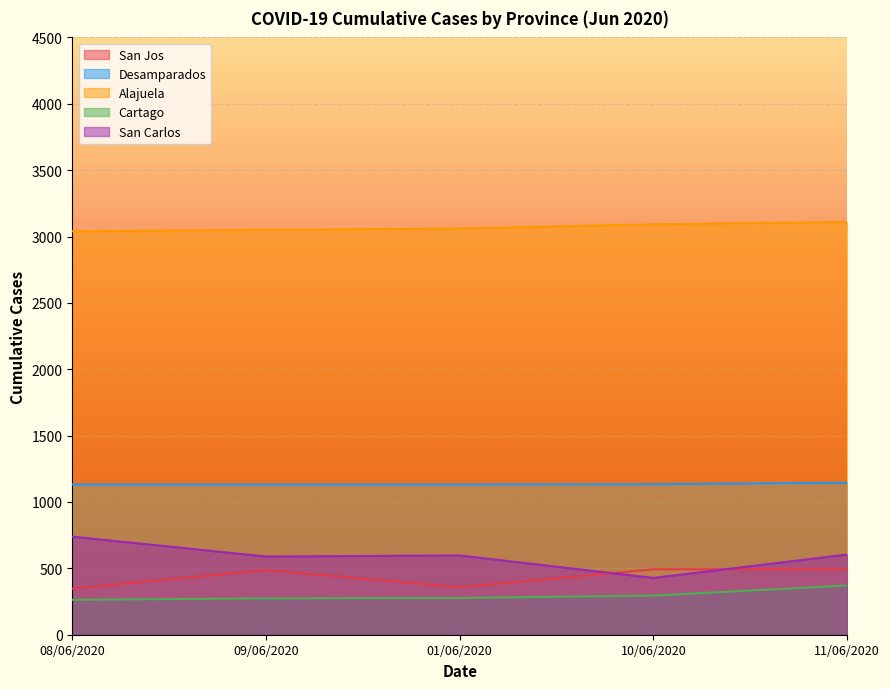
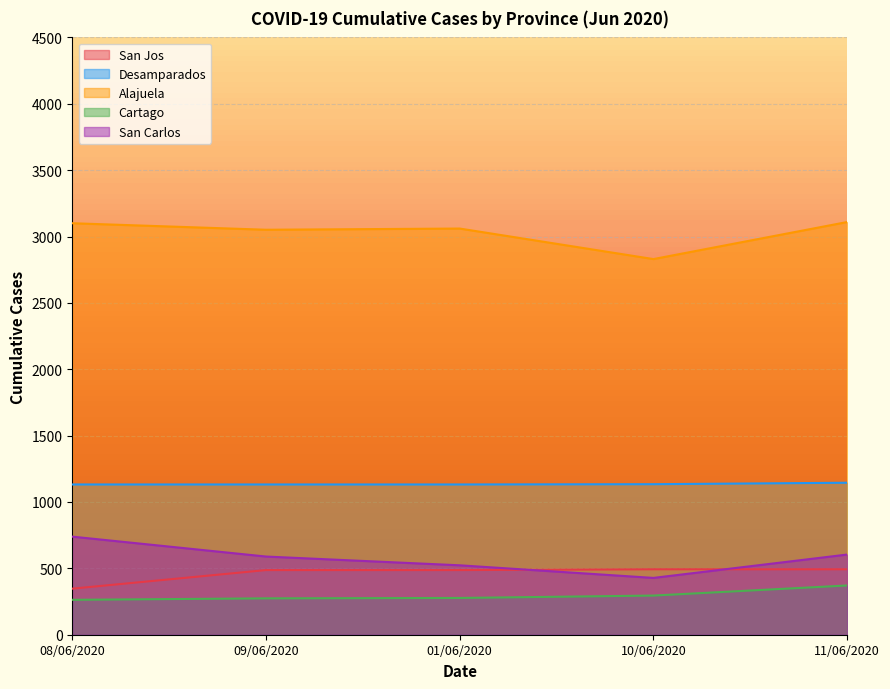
Alajuela, 08/06/2020: 3040 -> 3100
San Jos, 01/06/2020: 360 -> 490
San Carlos, 01/06/2020: 600 -> 520
Alajuela, 10/06/2020: 3090 -> 2830
